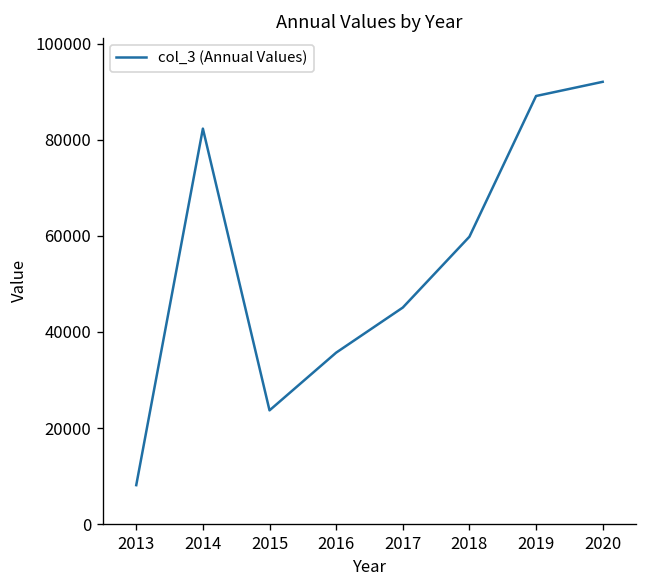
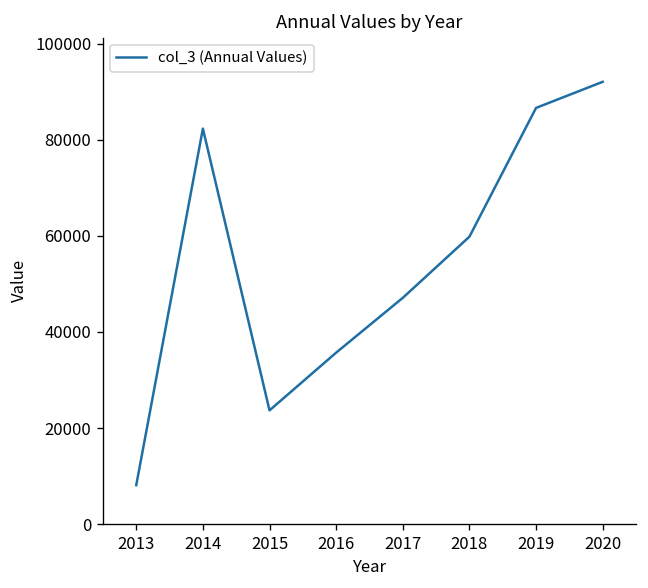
2017: 45000 -> 47000
2019: 89000 -> 87000
